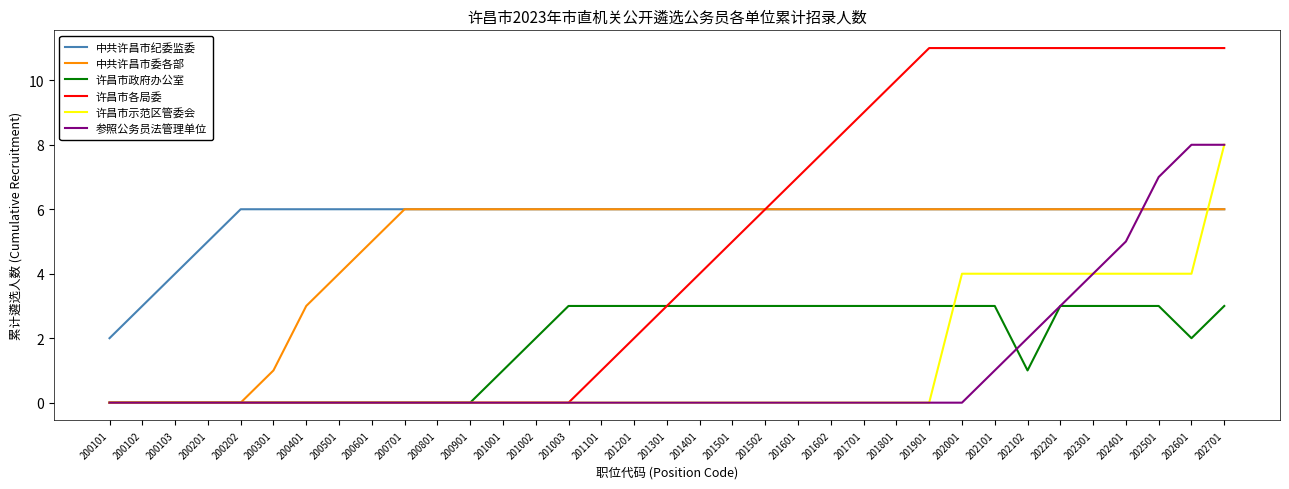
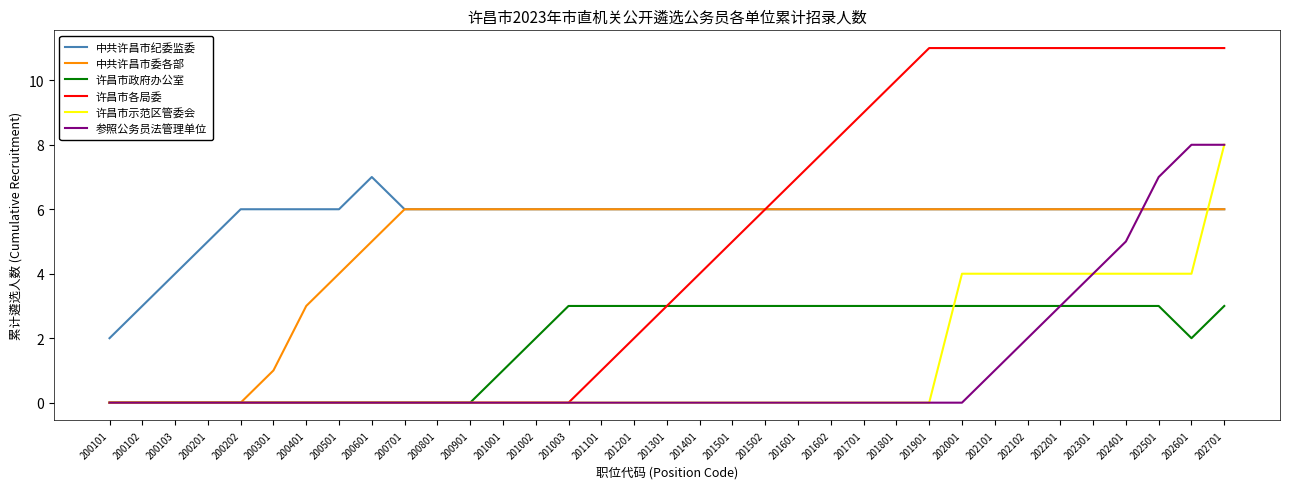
中共许昌市纪委监委, 200601: 6 -> 7
许昌市政府办公室, 202102: 1 -> 3
